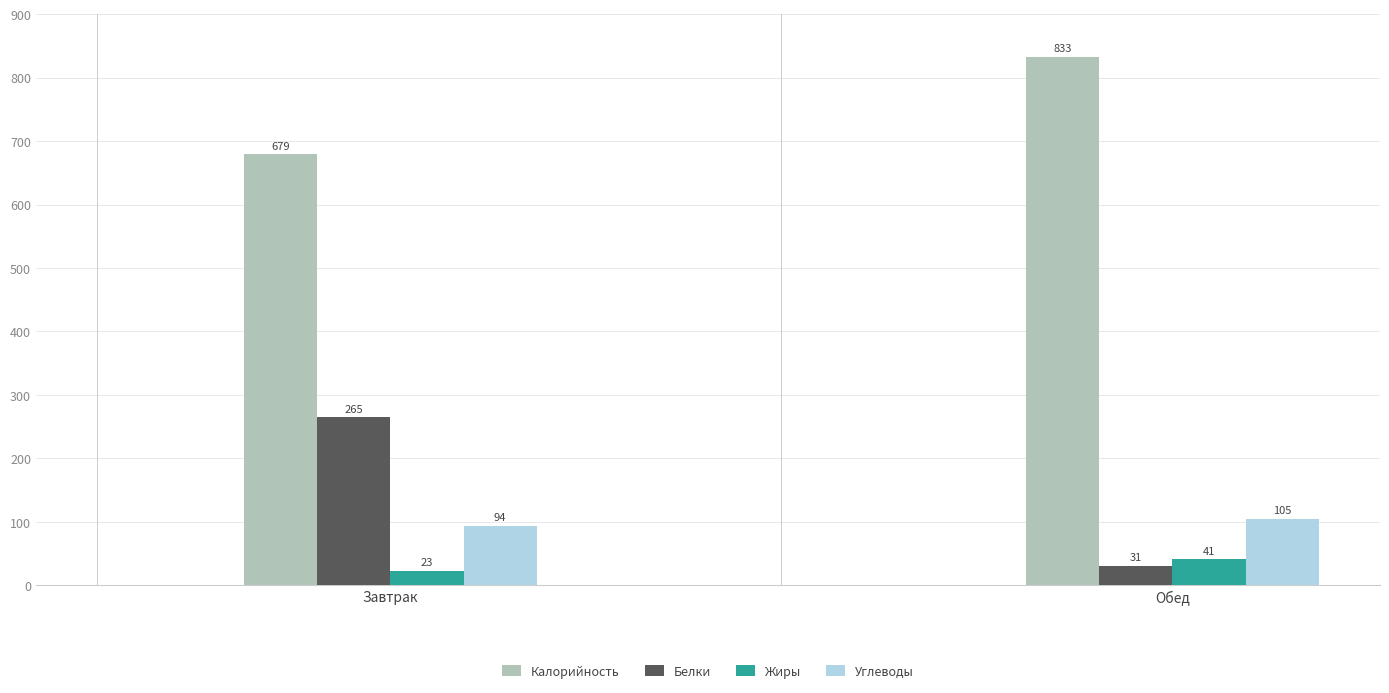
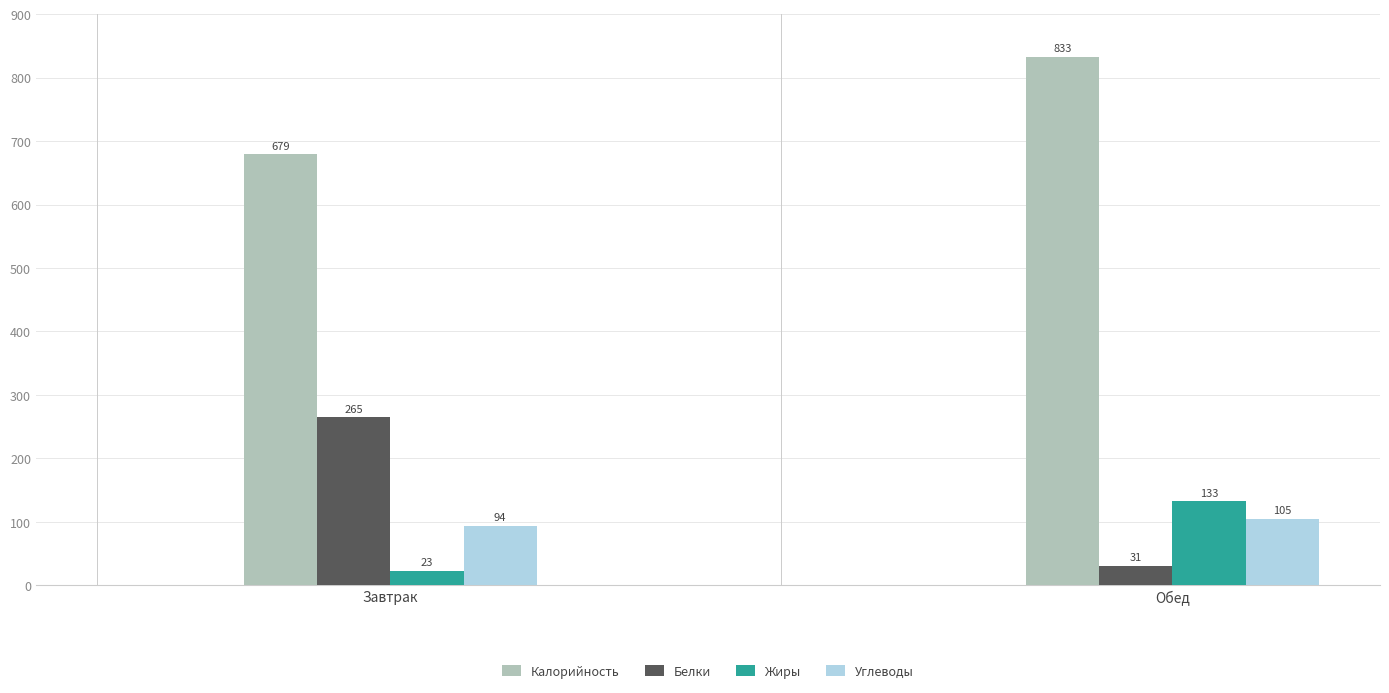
Жиры, Обед: 41 -> 133
